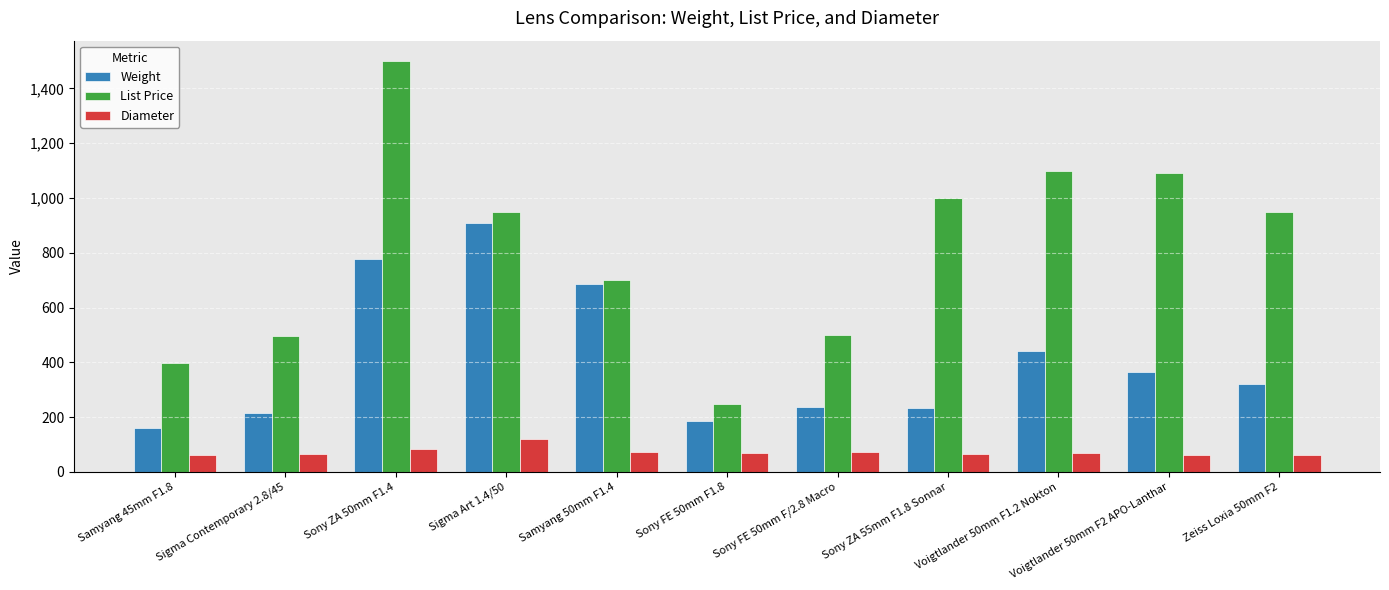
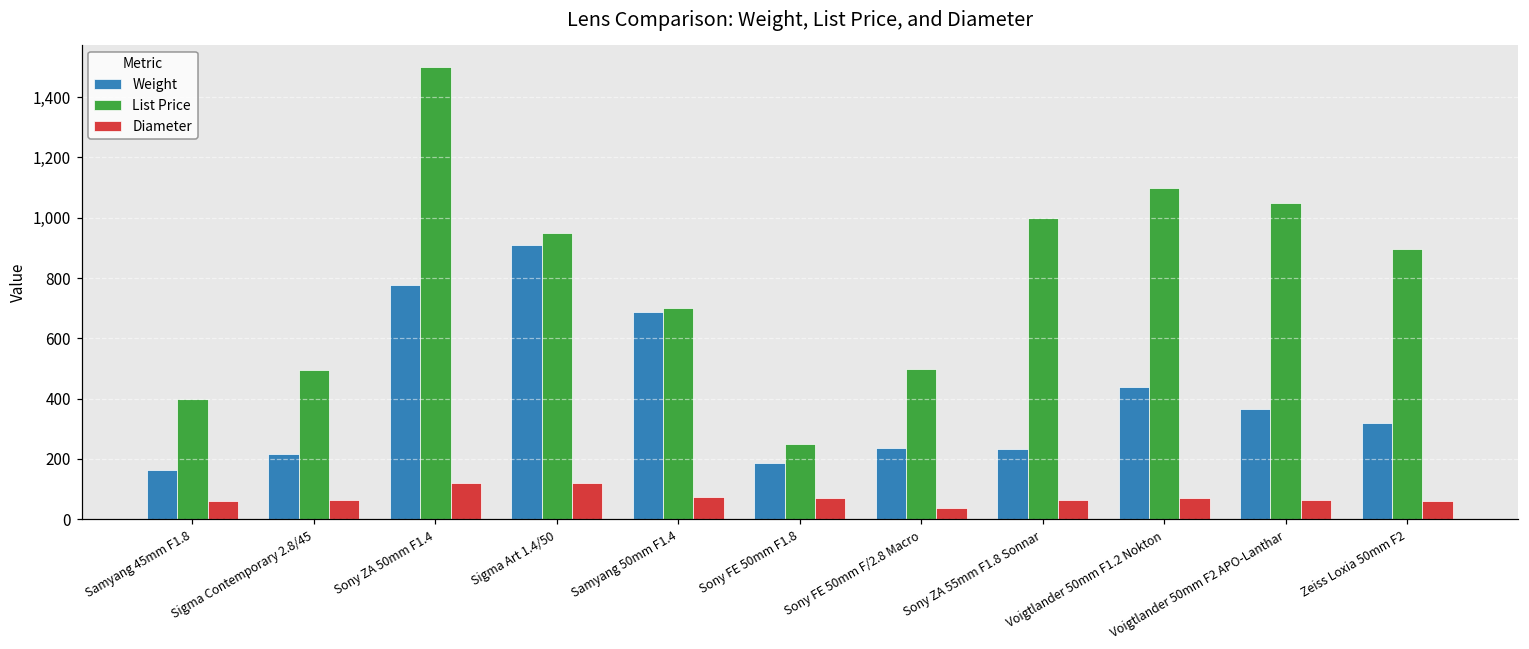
Diameter, Sony ZA 50mm F1.4: 80 -> 120
Diameter, Sony FE 50mm F/2.8 Macro: 70 -> 40
List Price, Voigtlander 50mm F2 APO-Lanthar: 1,090 -> 1,050
List Price, Zeiss Loxia 50mm F2: 950 -> 900
